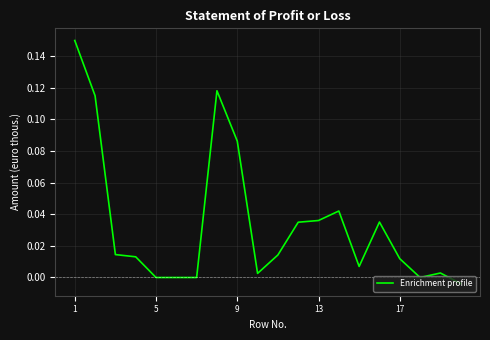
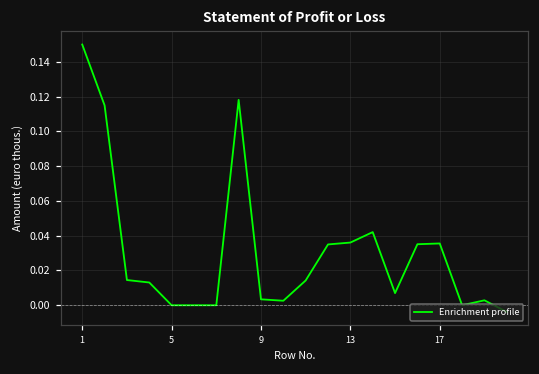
9: 0.086 -> 0.003
17: 0.012 -> 0.036
